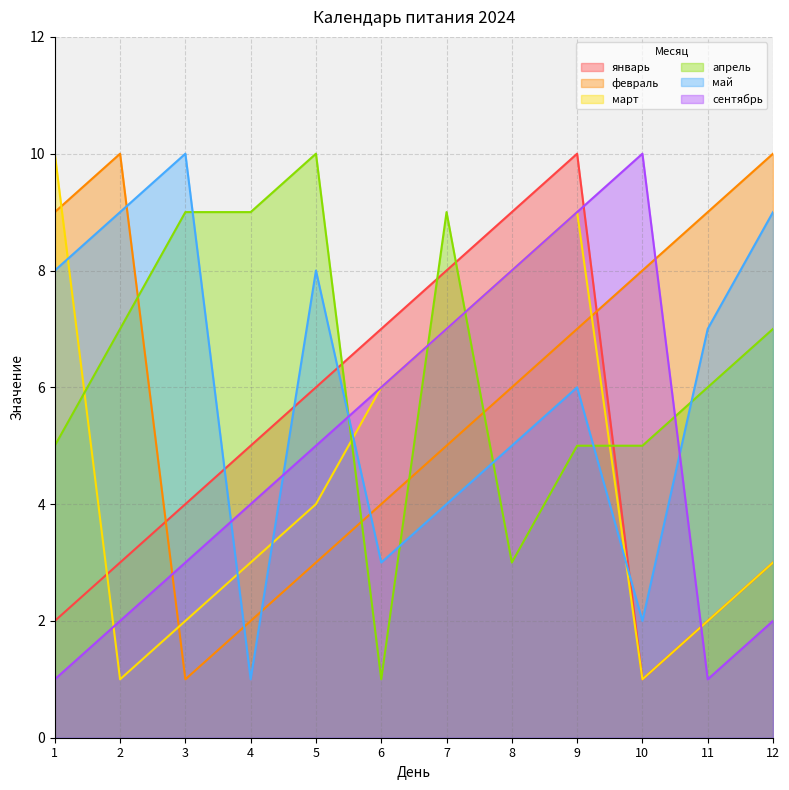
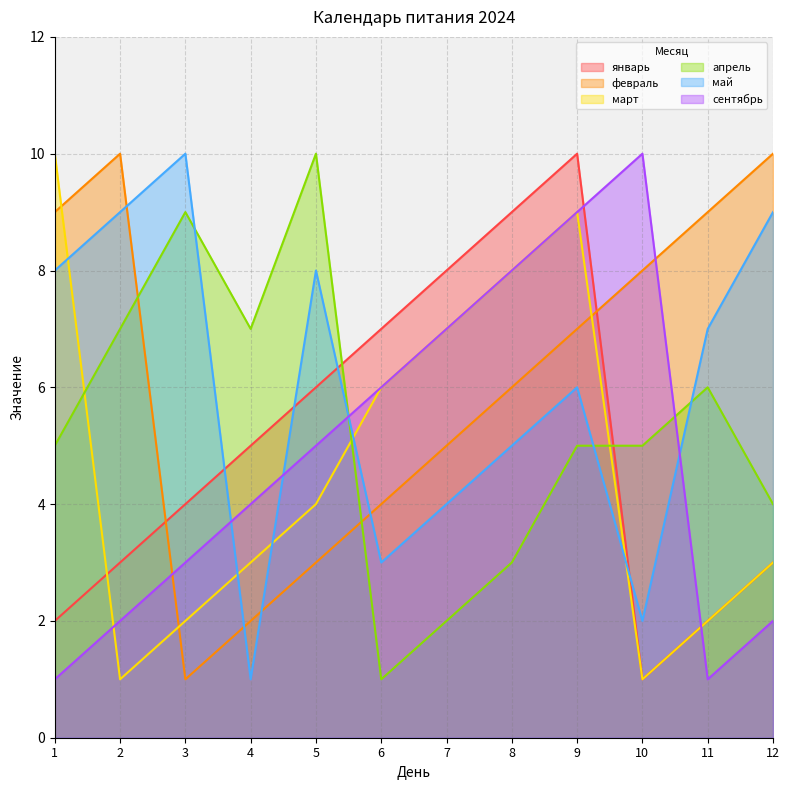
апрель, 4: 9 -> 7
апрель, 7: 9 -> 2
апрель, 12: 7 -> 4
